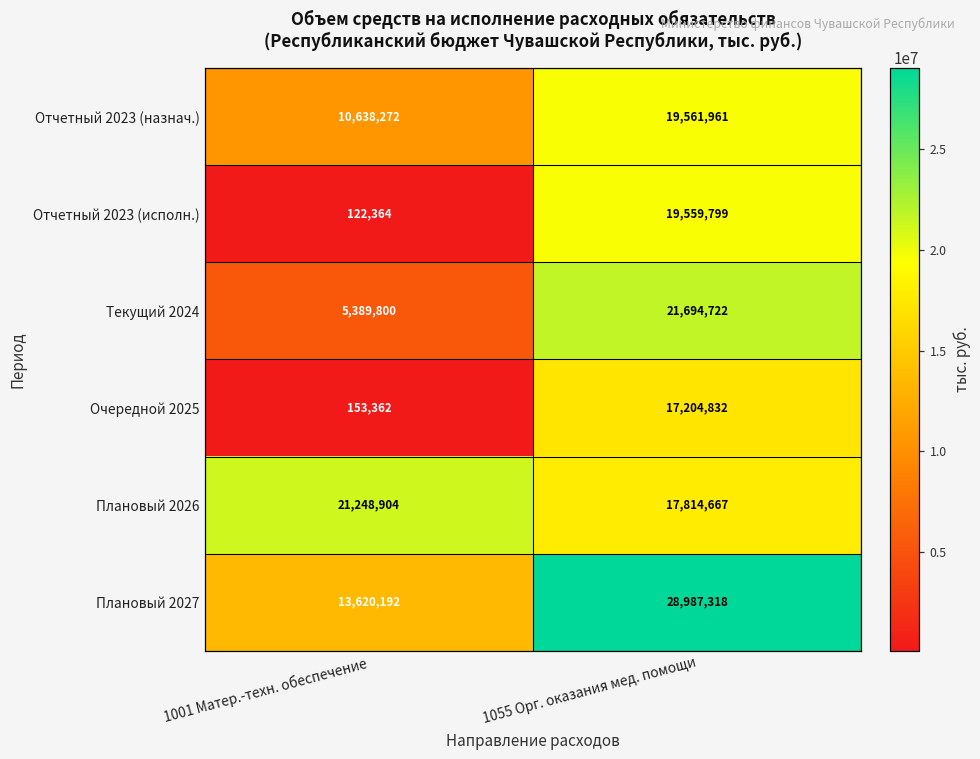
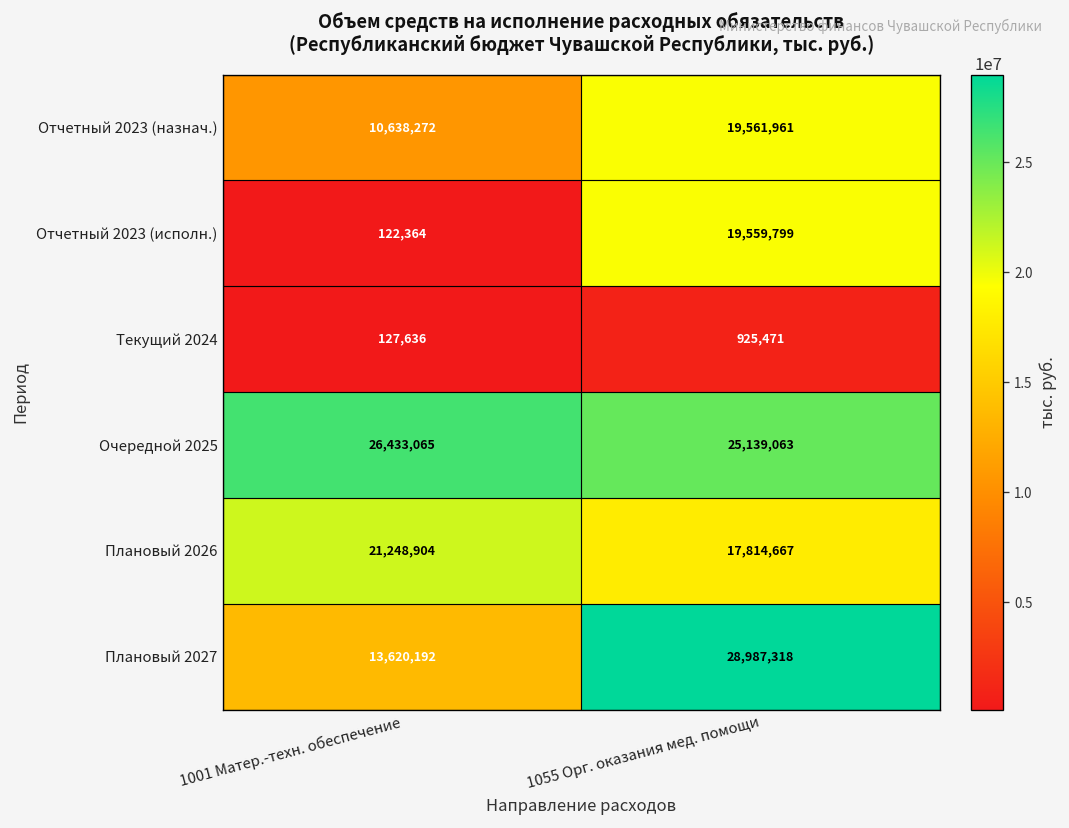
Текущий 2024, 1001 Матер.-техн. обеспечение: 5,389,800 -> 127,636
Текущий 2024, 1055 Орг. оказания мед. помощи: 21,694,722 -> 925,471
Очередной 2025, 1001 Матер.-техн. обеспечение: 153,362 -> 26,433,065
Очередной 2025, 1055 Орг. оказания мед. помощи: 17,204,832 -> 25,139,063
